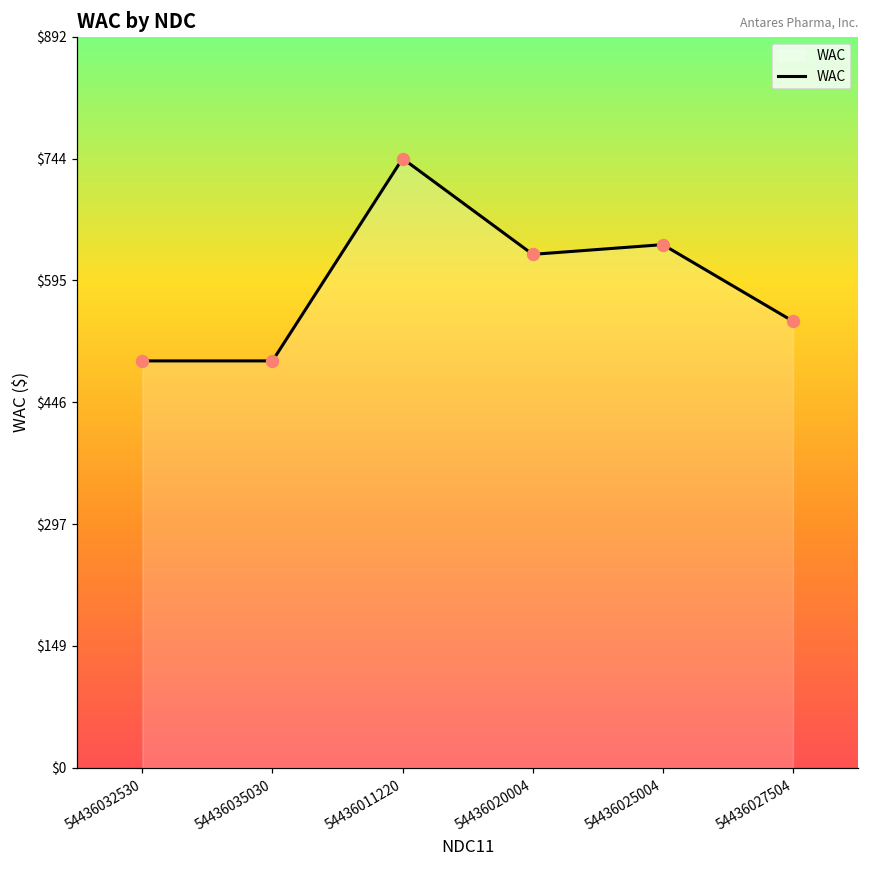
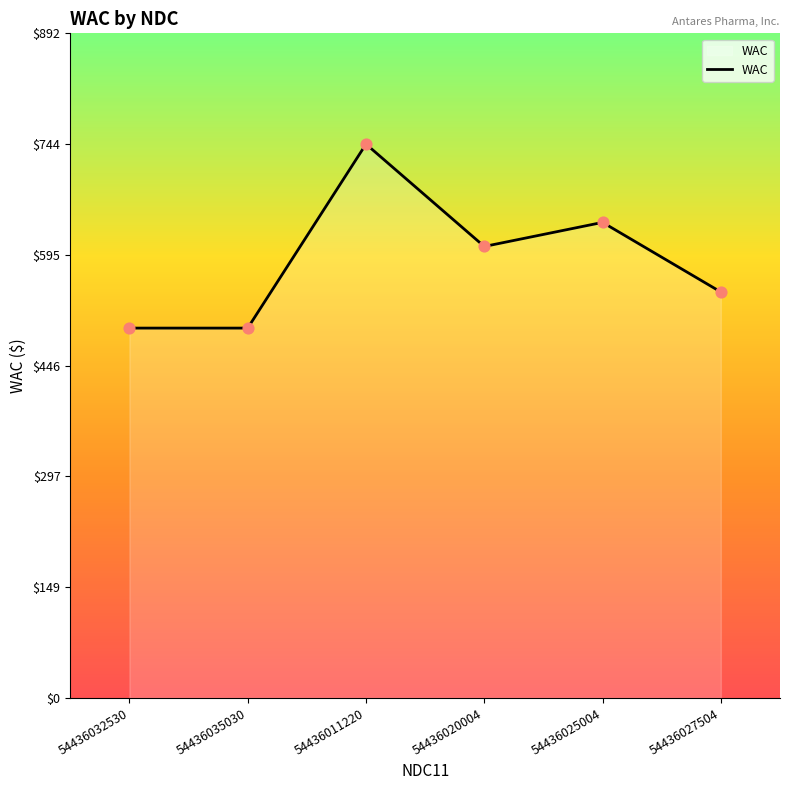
54436020004: $630 -> $610
